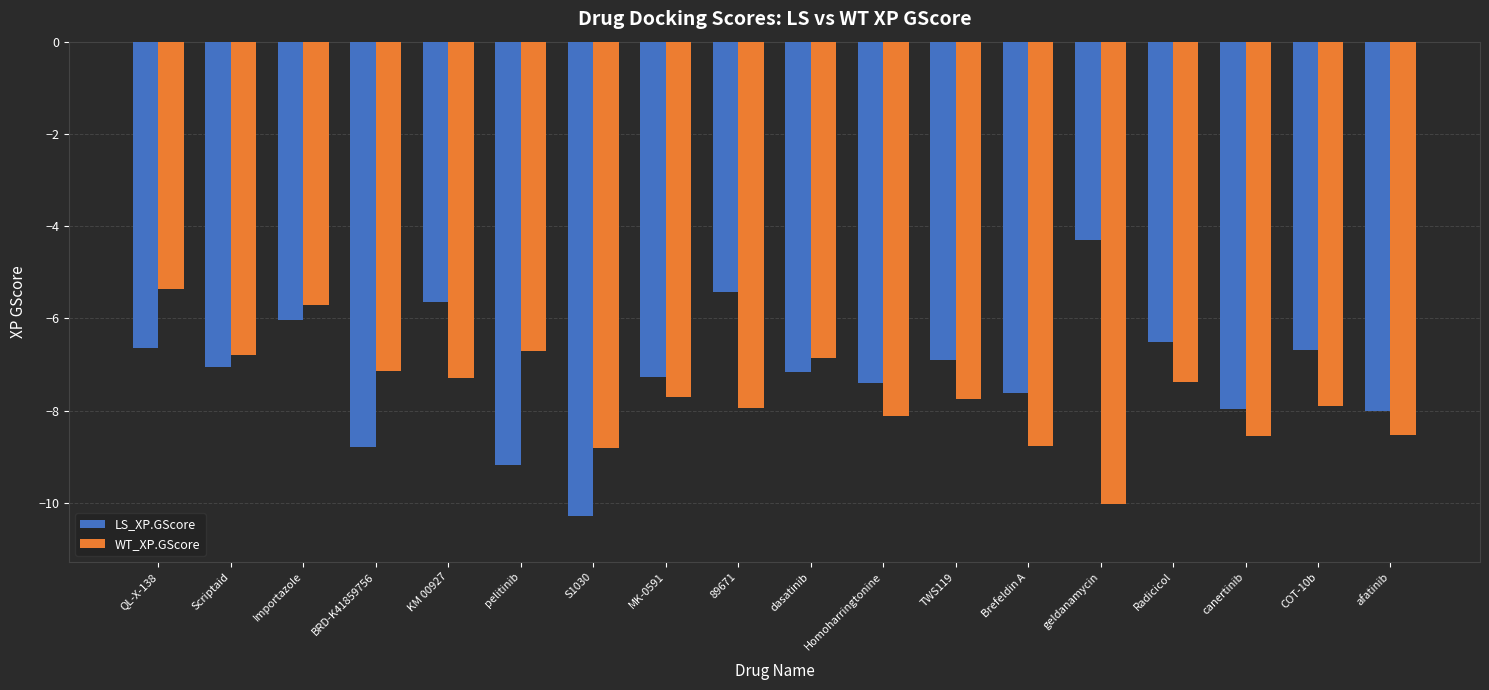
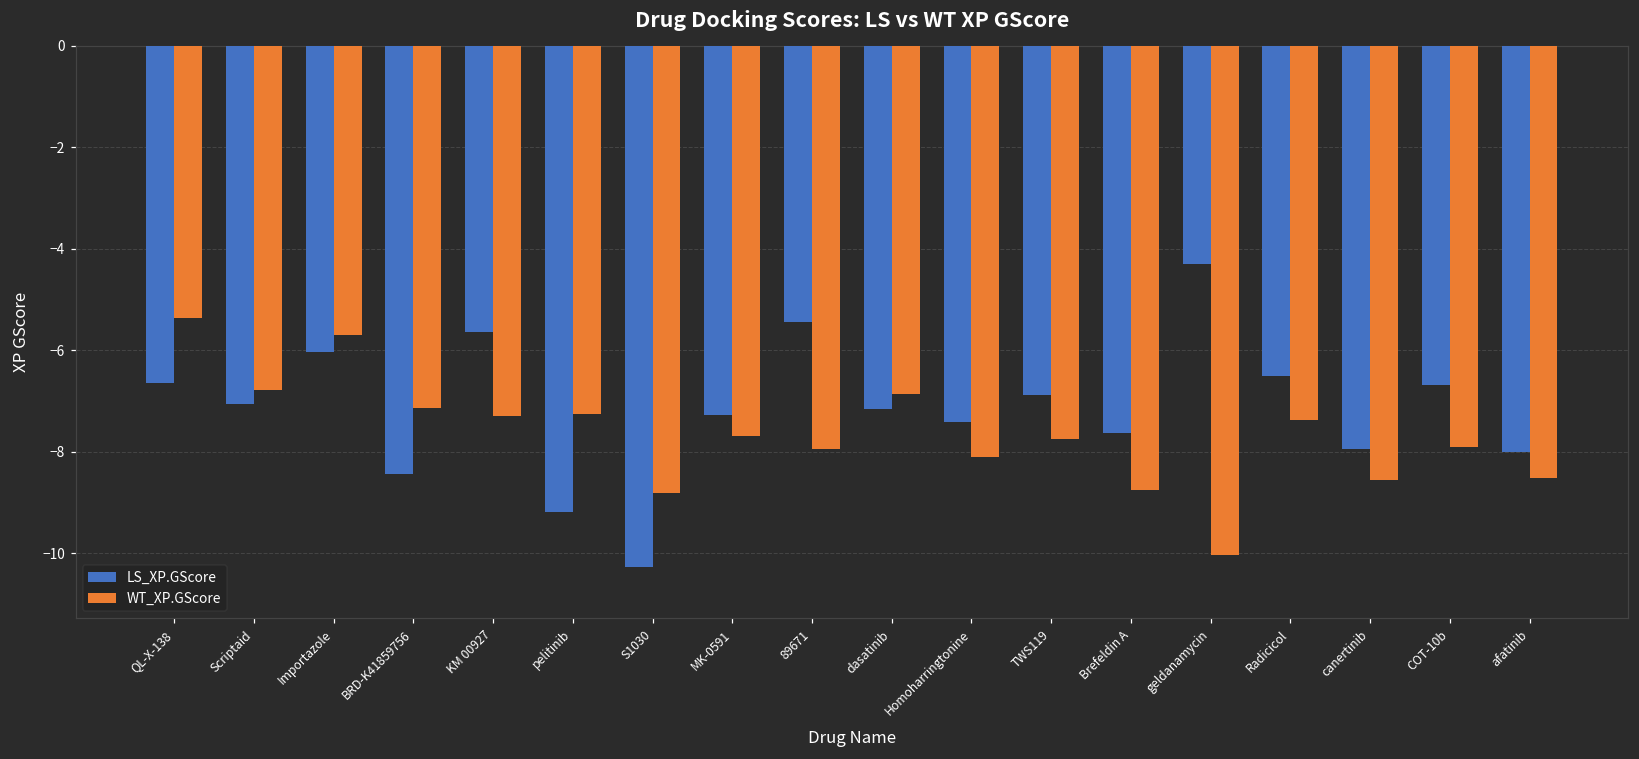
LS_XP.GScore, BRD-K41859756: -8.8 -> -8.4
WT_XP.GScore, pelitinib: -6.7 -> -7.3
